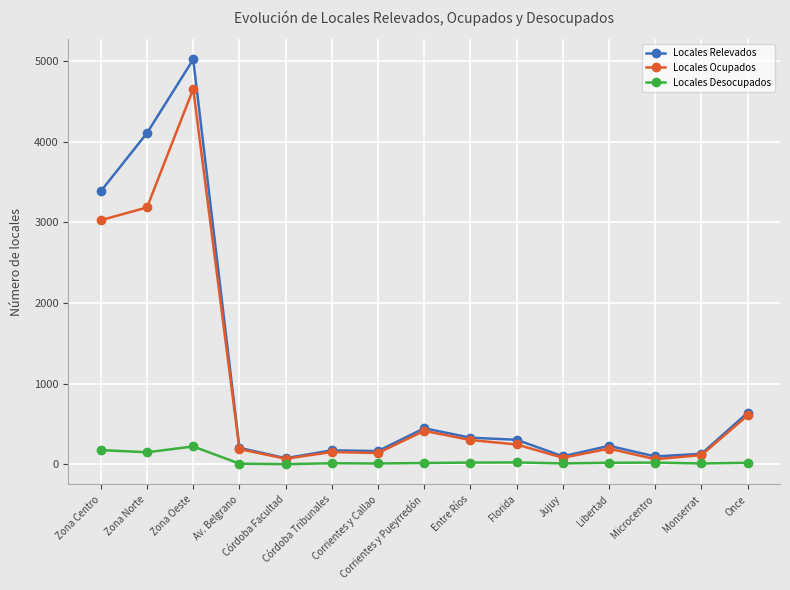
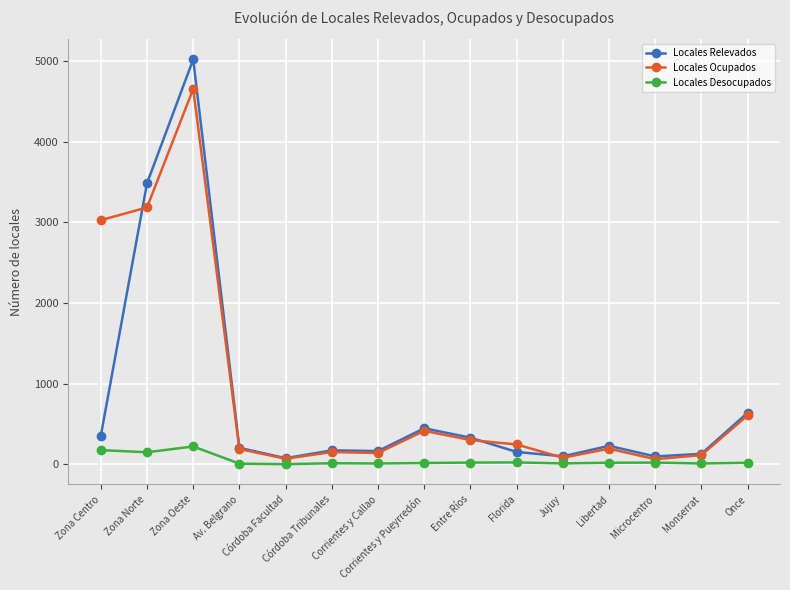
Locales Relevados, Zona Centro: 3400 -> 400
Locales Relevados, Zona Norte: 4100 -> 3500
Locales Relevados, Florida: 300 -> 200
